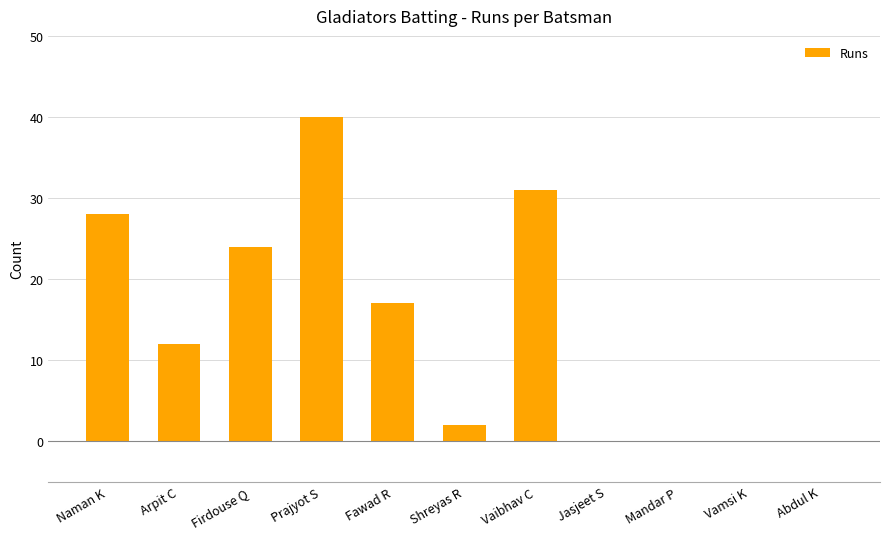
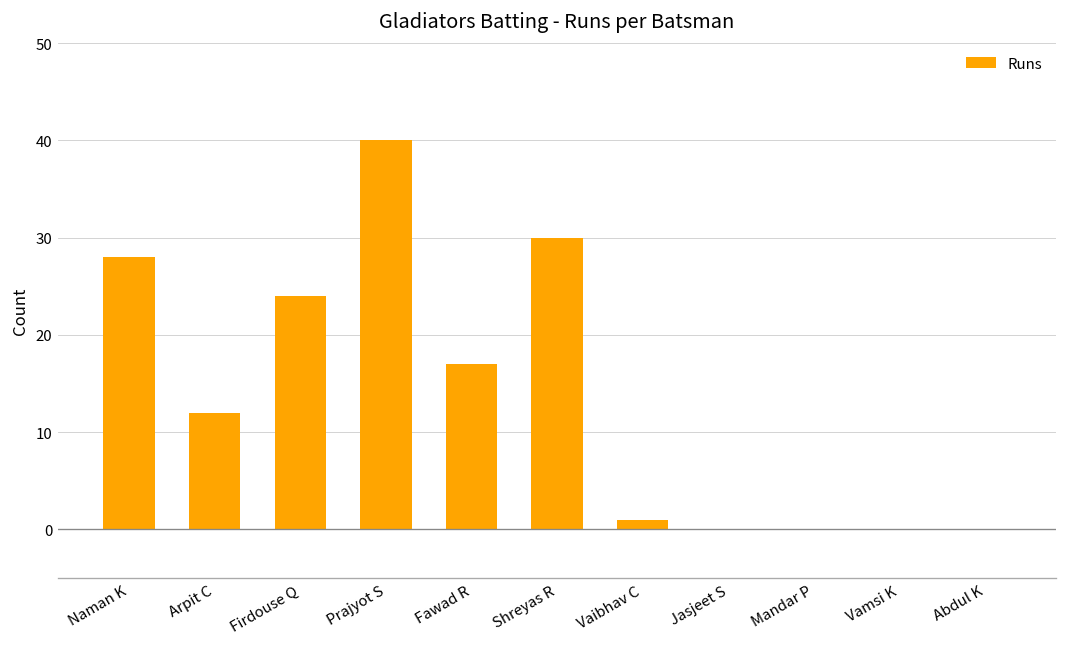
Shreyas R: 2 -> 30
Vaibhav C: 31 -> 1
